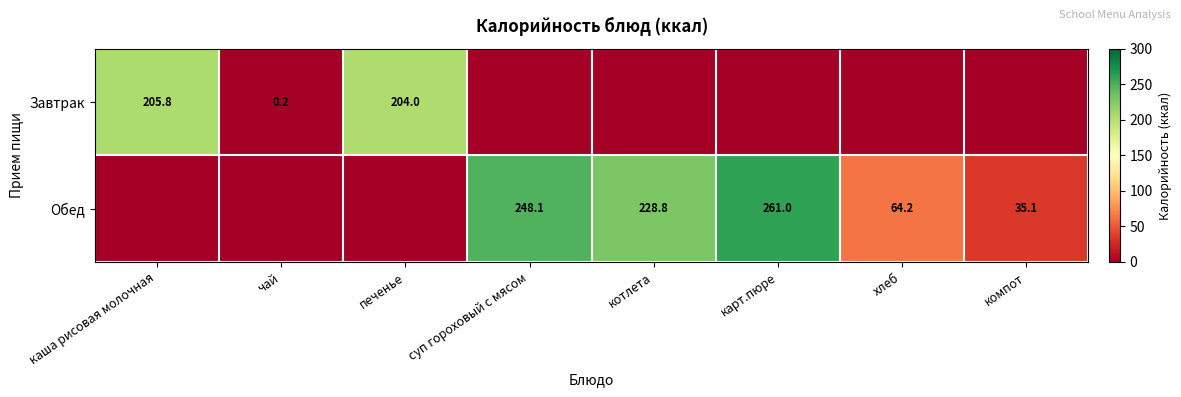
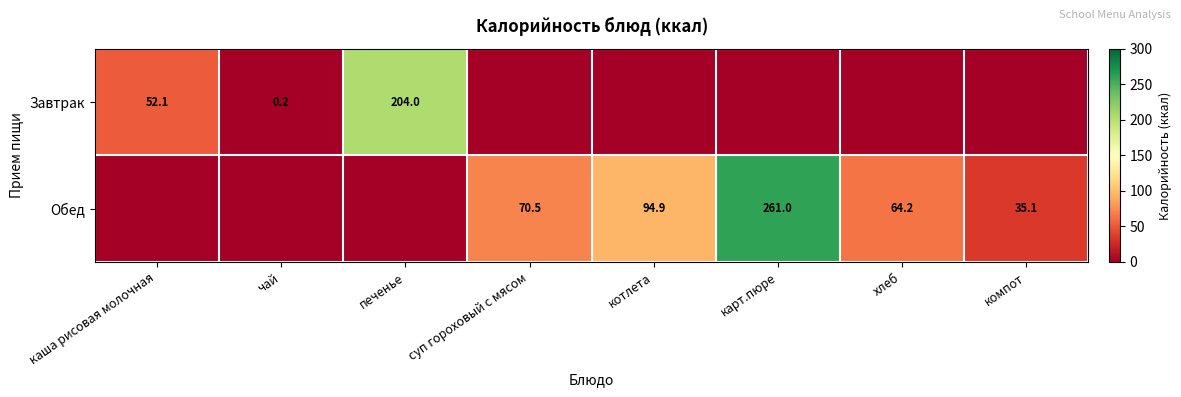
Завтрак, каша рисовая молочная: 205.8 -> 52.1
Обед, суп гороховый с мясом: 248.1 -> 70.5
Обед, котлета: 228.8 -> 94.9
